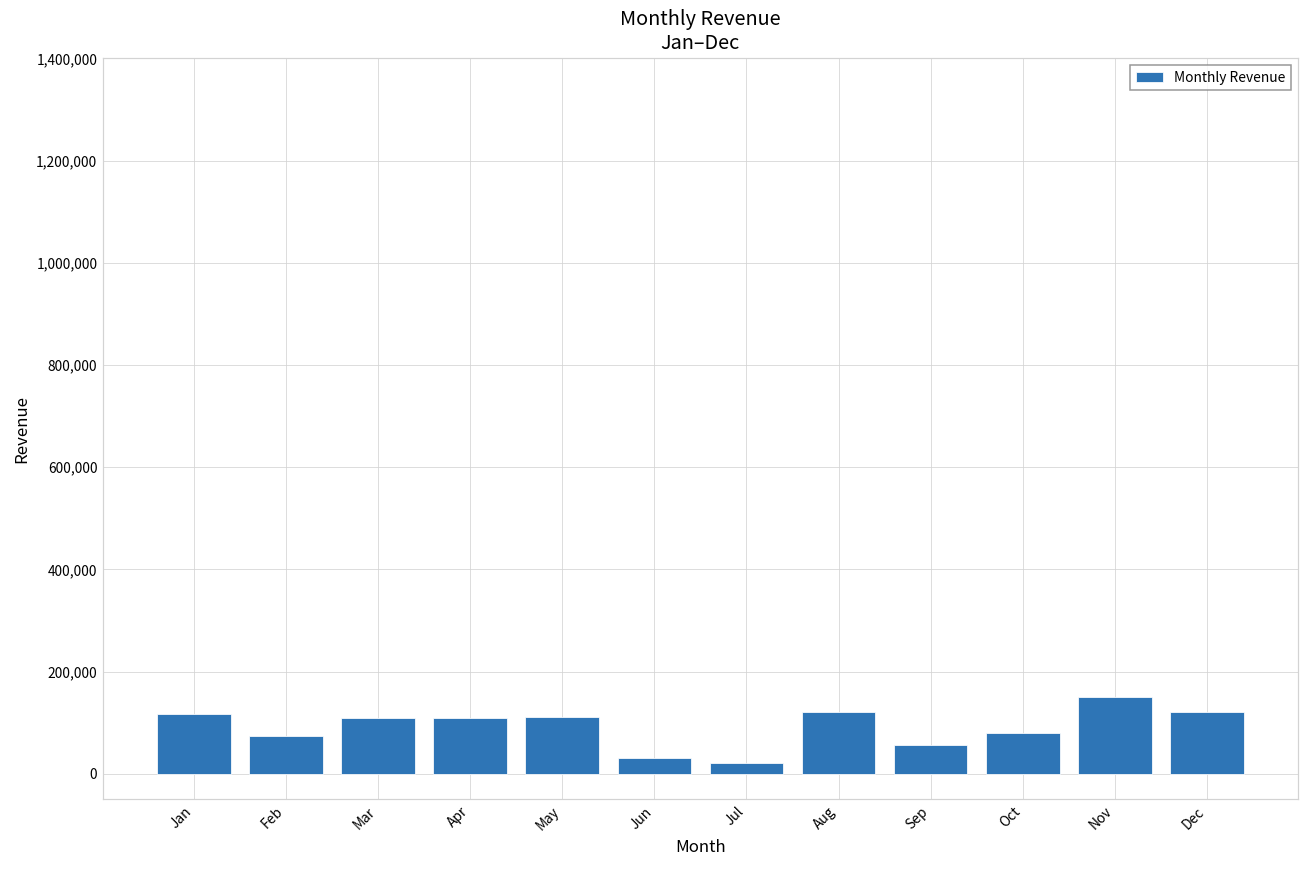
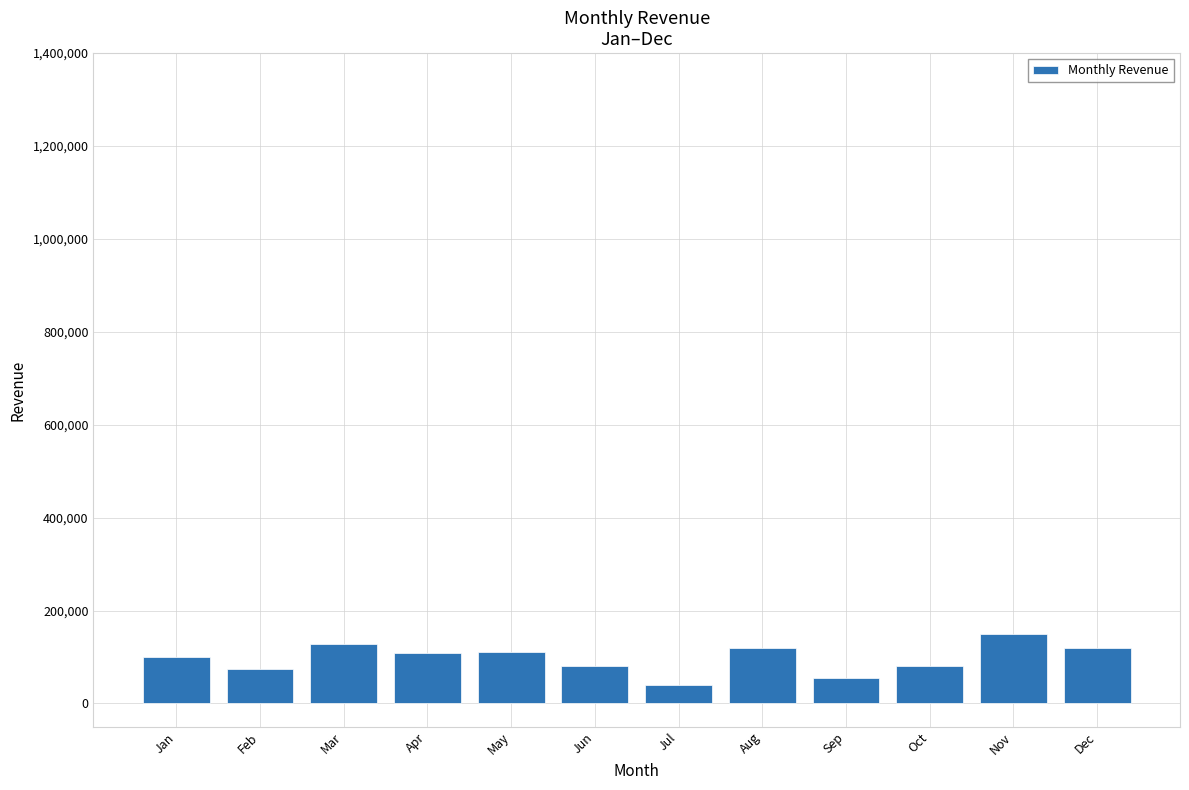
Jan: 120,000 -> 100,000
Mar: 110,000 -> 130,000
Jun: 30,000 -> 80,000
Jul: 20,000 -> 40,000
